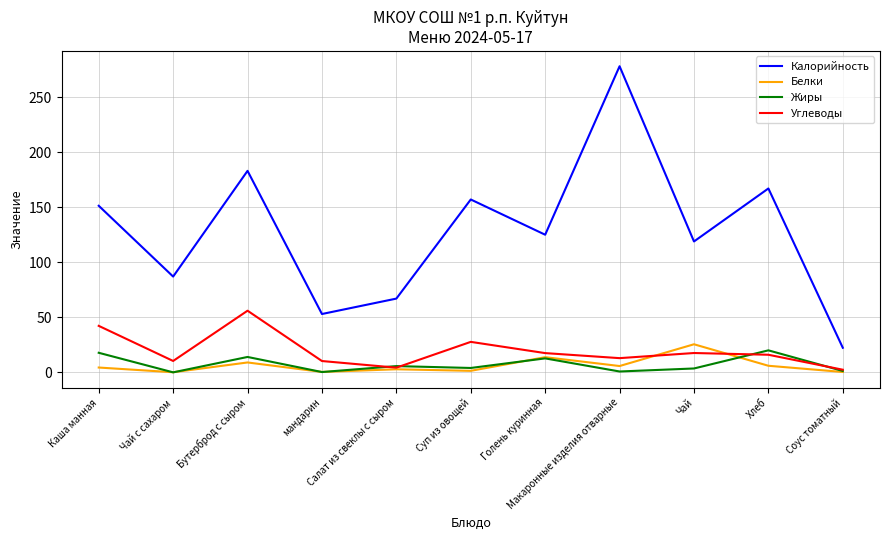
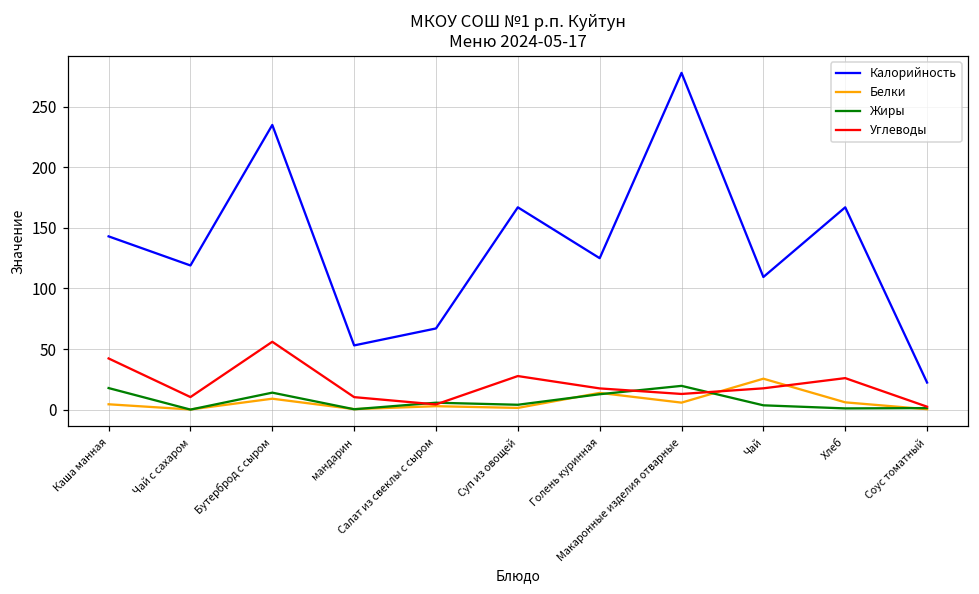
Калорийность, Каша манная: 151 -> 143
Калорийность, Чай с сахаром: 87 -> 119
Калорийность, Бутерброд с сыром: 183 -> 235
Калорийность, Суп из овощей: 157 -> 167
Жиры, Макаронные изделия отварные: 1 -> 20
Калорийность, Чай: 119 -> 109
Жиры, Хлеб: 20 -> 1
Углеводы, Хлеб: 16 -> 26
